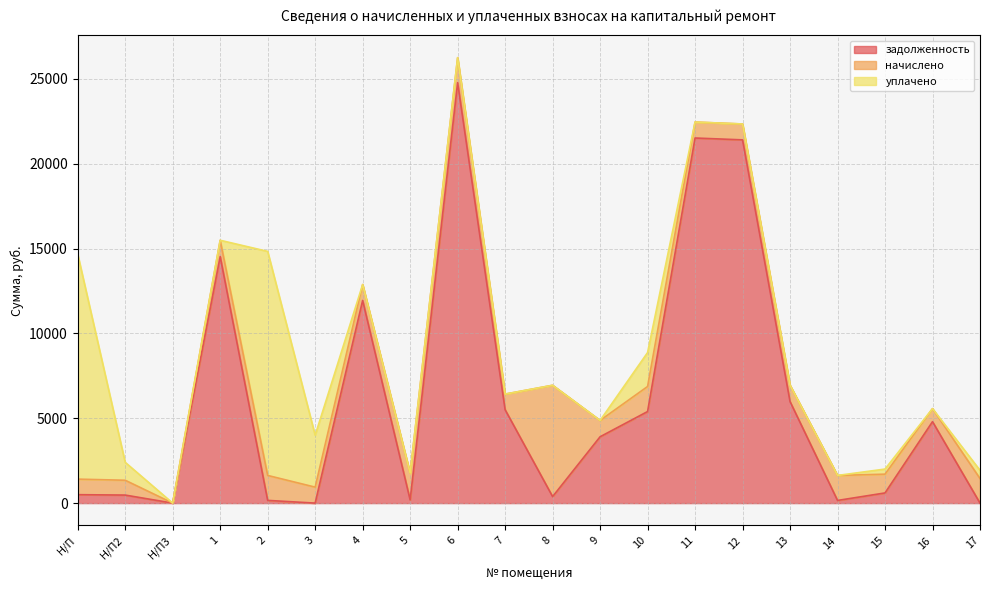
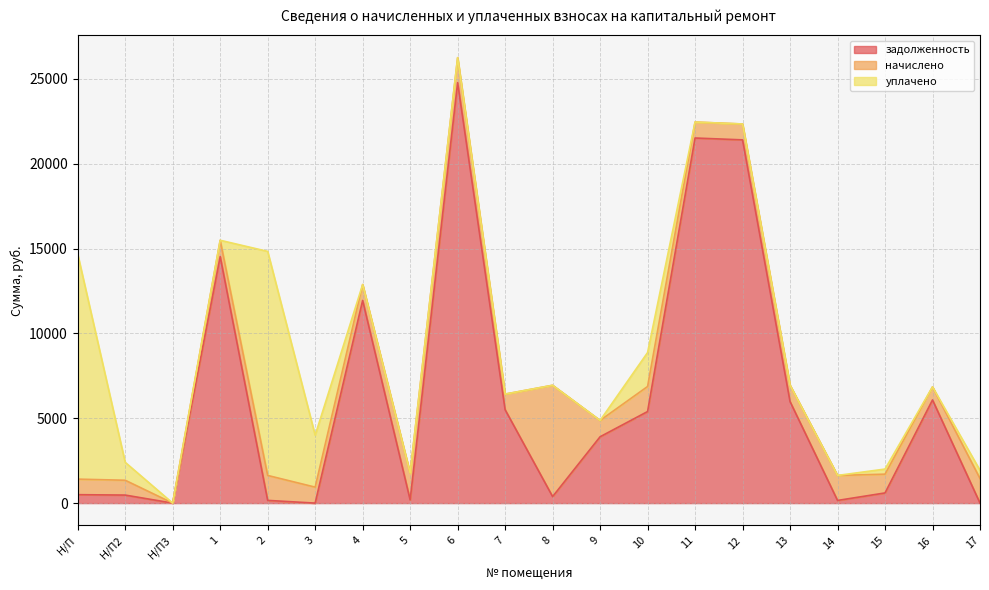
задолженность, 16: 4800 -> 6100
